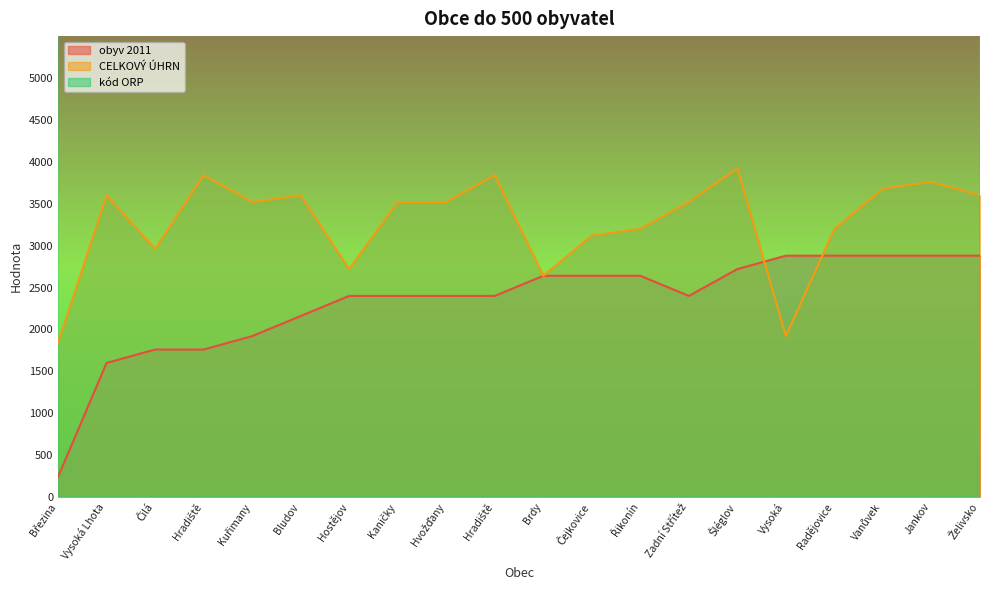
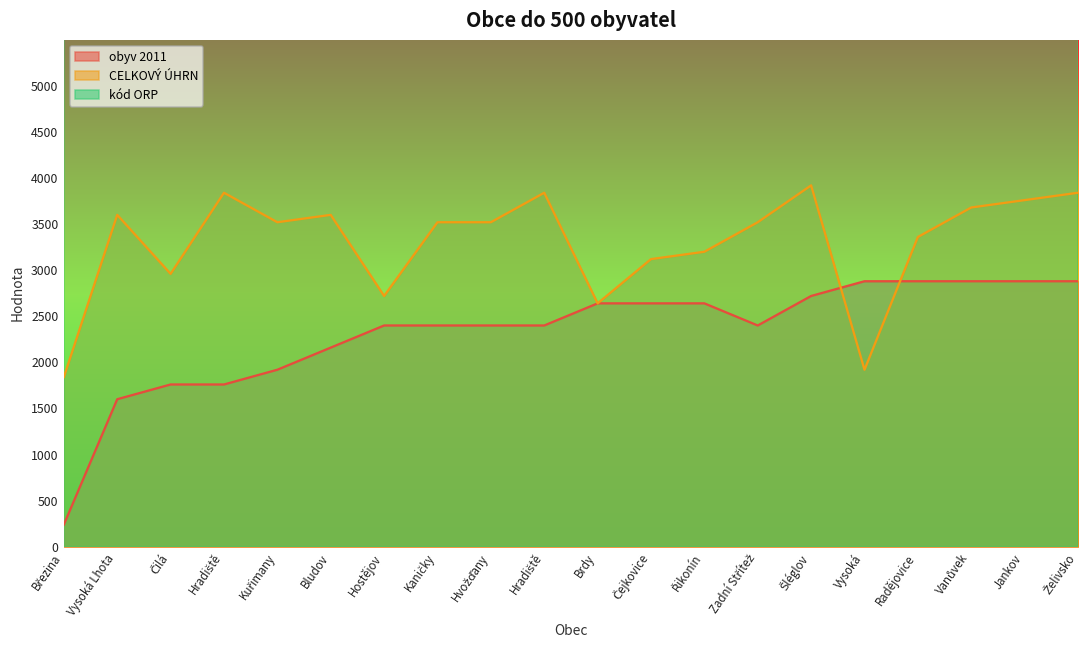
CELKOVÝ ÚHRN, Radějovice: 3200 -> 3400
CELKOVÝ ÚHRN, Želivsko: 3600 -> 3800
